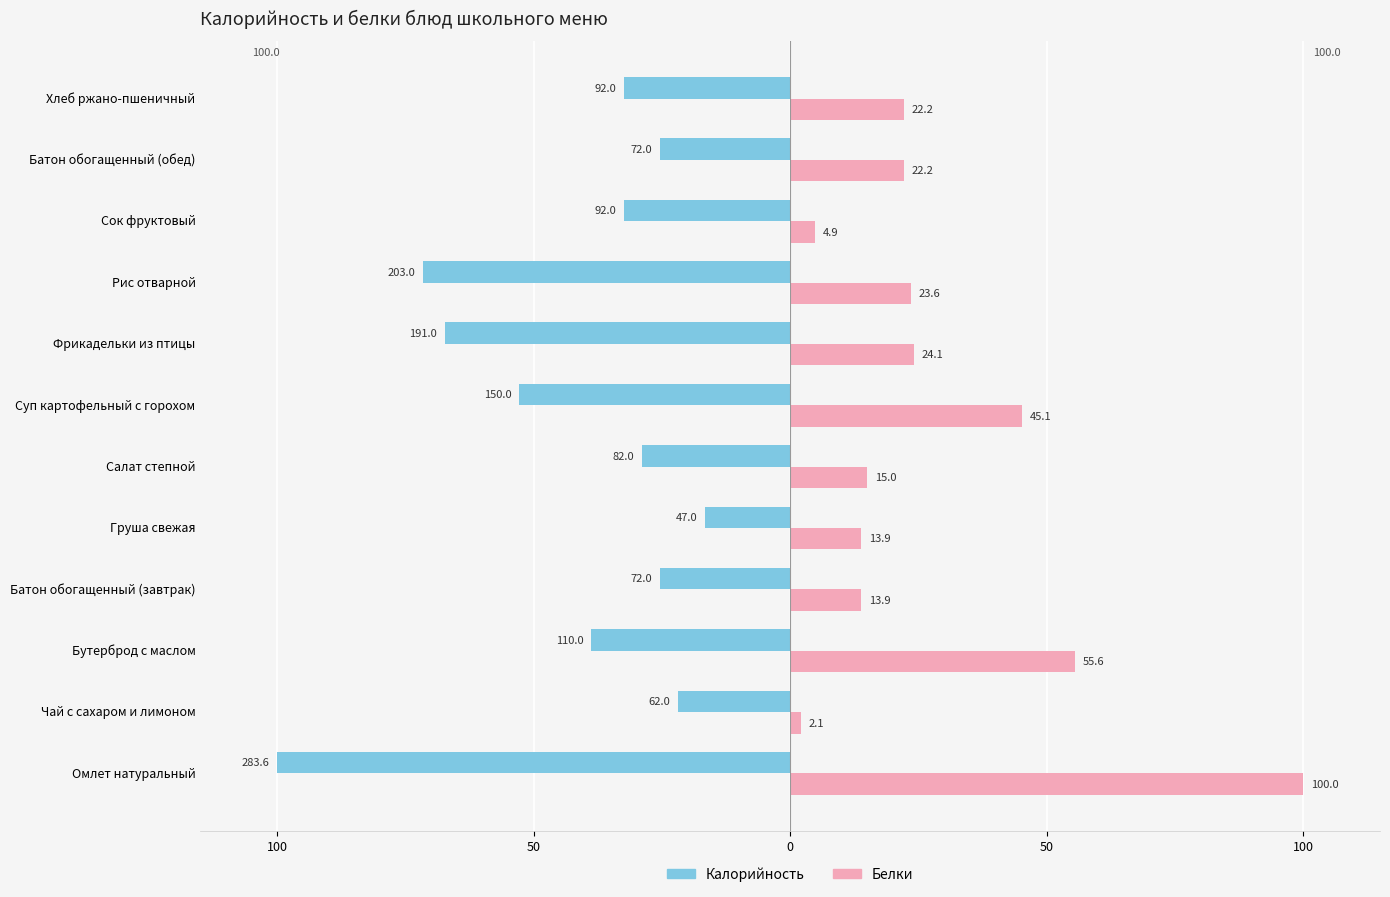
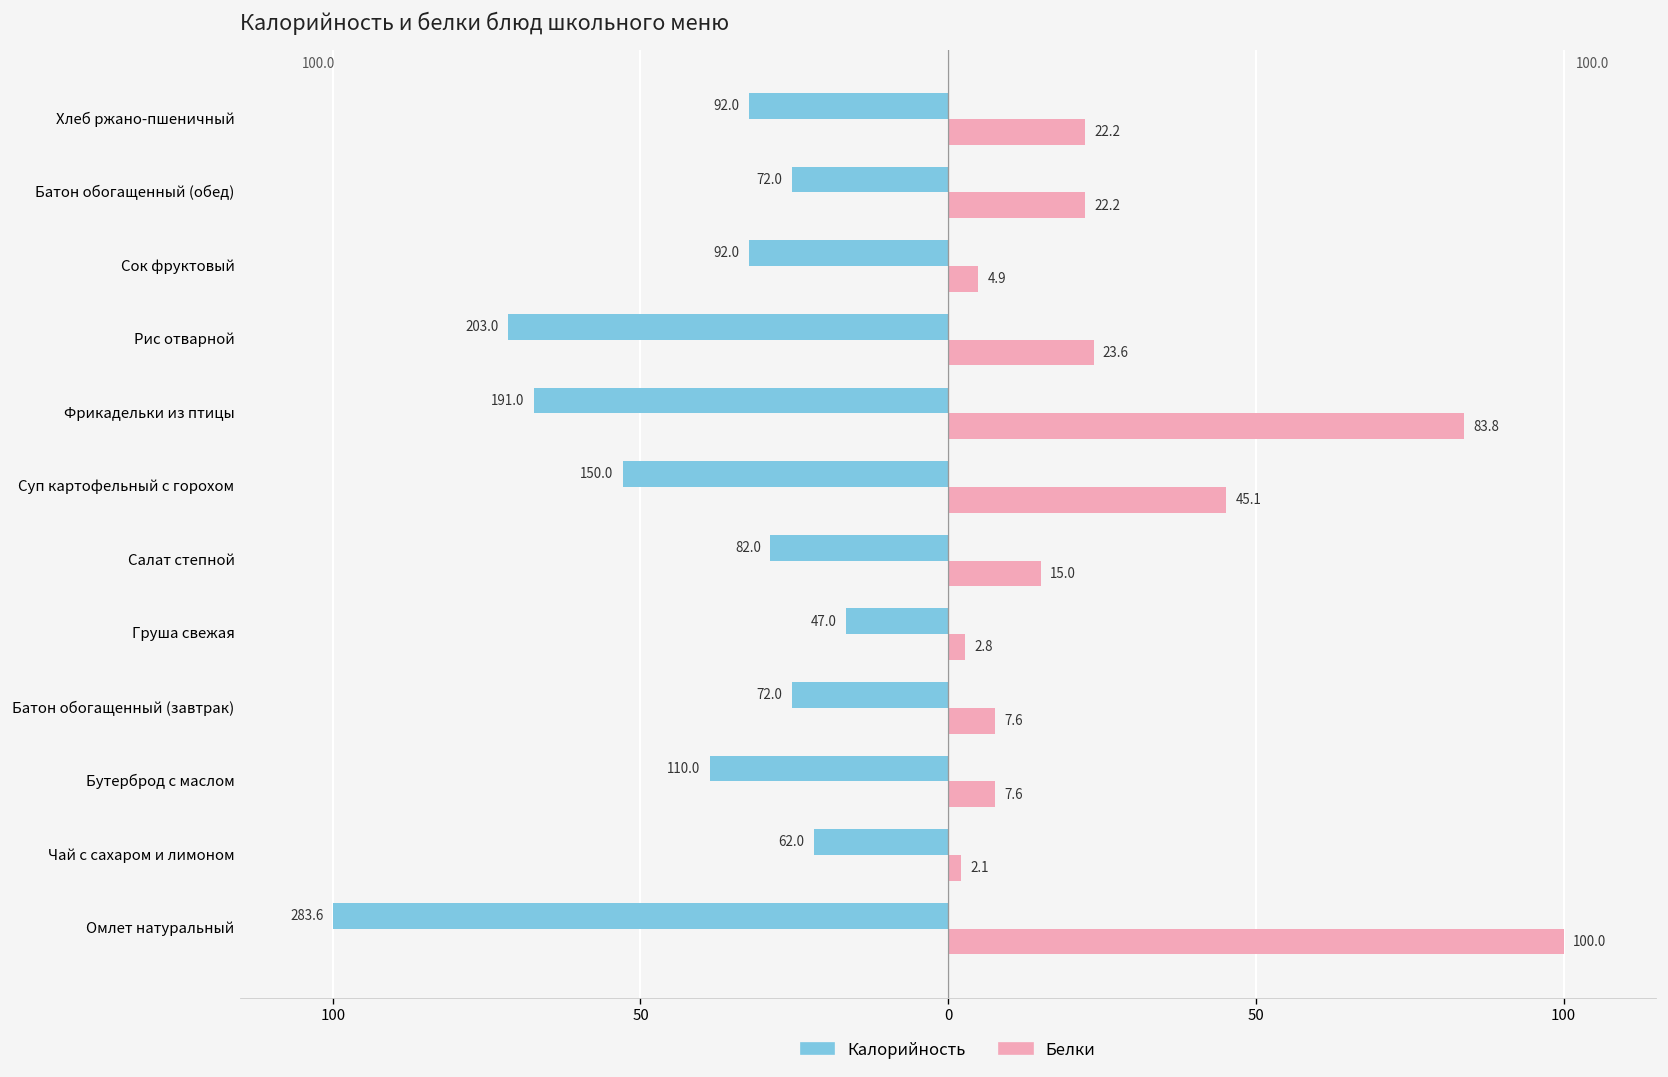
Белки, Фрикадельки из птицы: 24.1 -> 83.8
Белки, Груша свежая: 13.9 -> 2.8
Белки, Батон обогащенный (завтрак): 13.9 -> 7.6
Белки, Бутерброд с маслом: 55.6 -> 7.6
